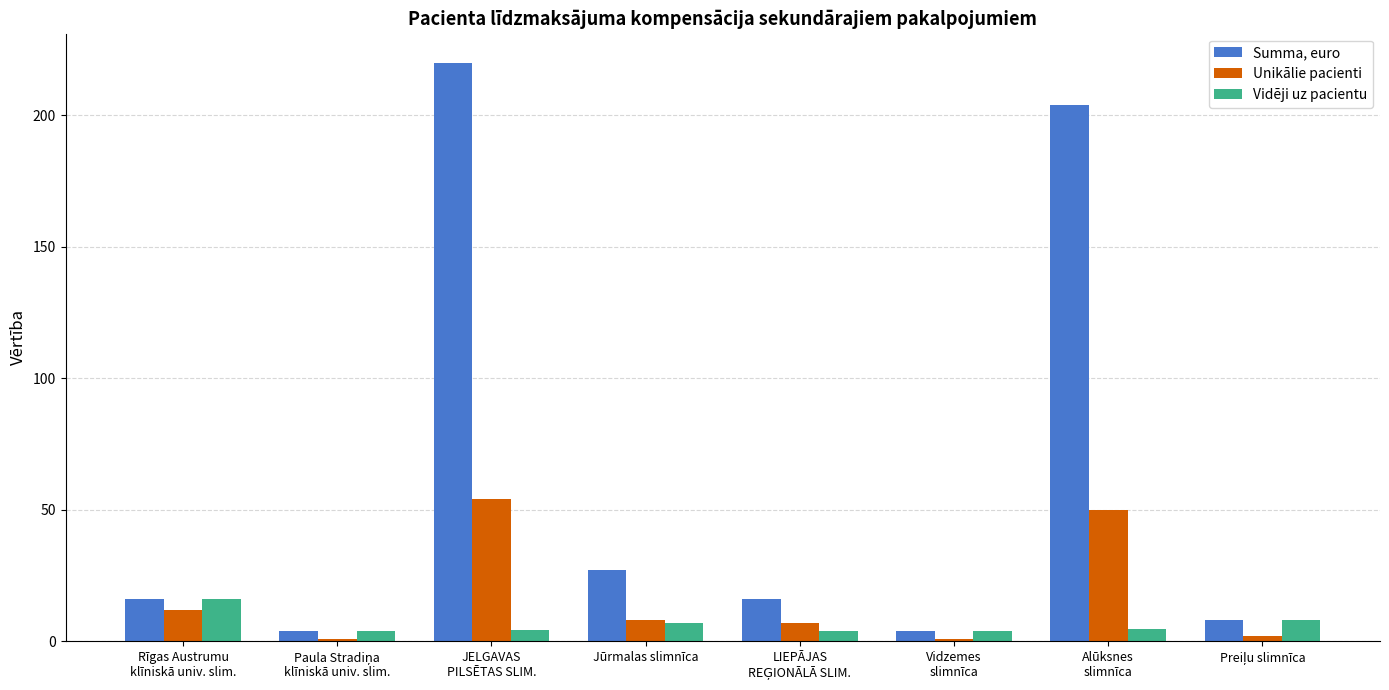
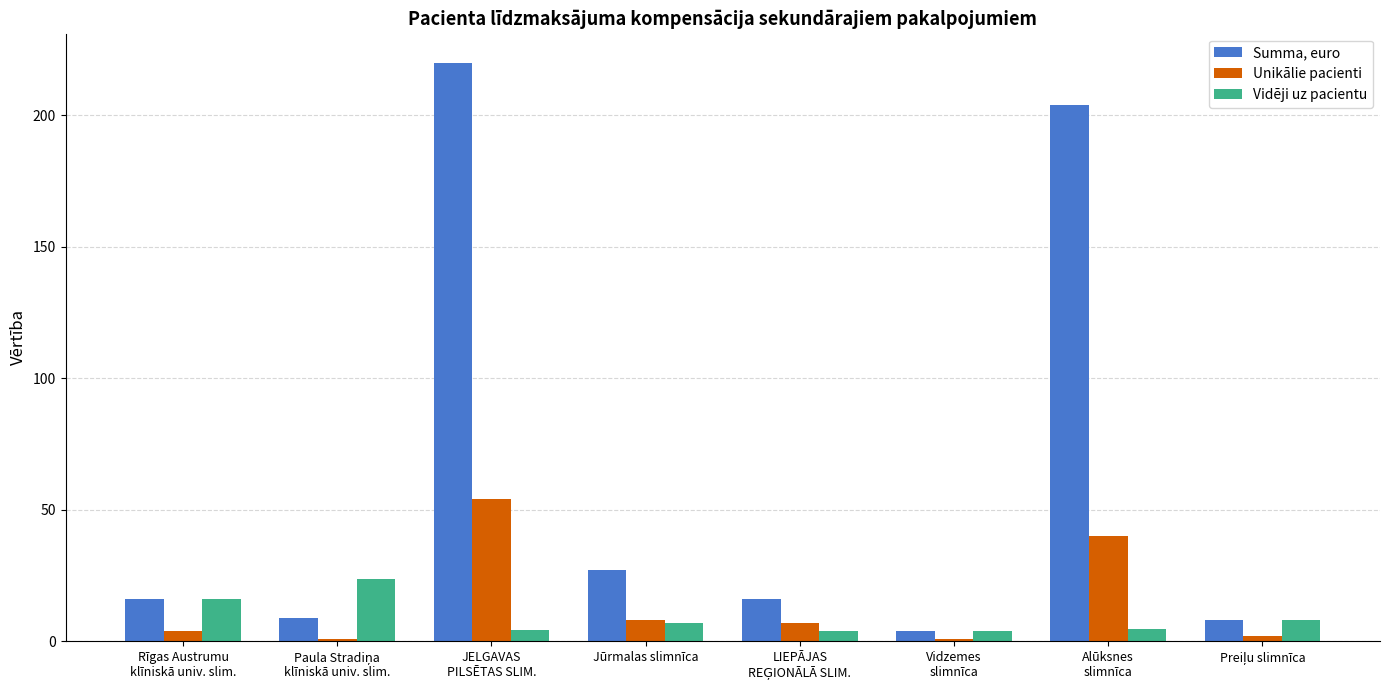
Unikālie pacienti, Rīgas Austrumu klīniskā univ. slim.: 12 -> 4
Summa, euro, Paula Stradiņa klīniskā univ. slim.: 4 -> 9
Vidēji uz pacientu, Paula Stradiņa klīniskā univ. slim.: 4 -> 24
Unikālie pacienti, Alūksnes slimnīca: 50 -> 40
